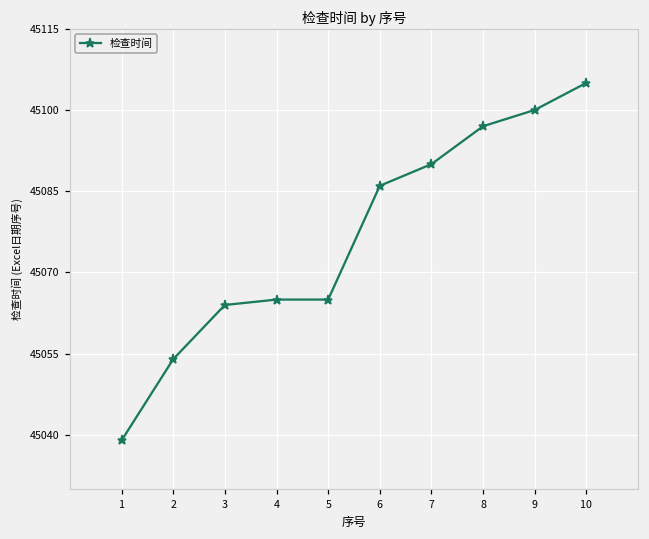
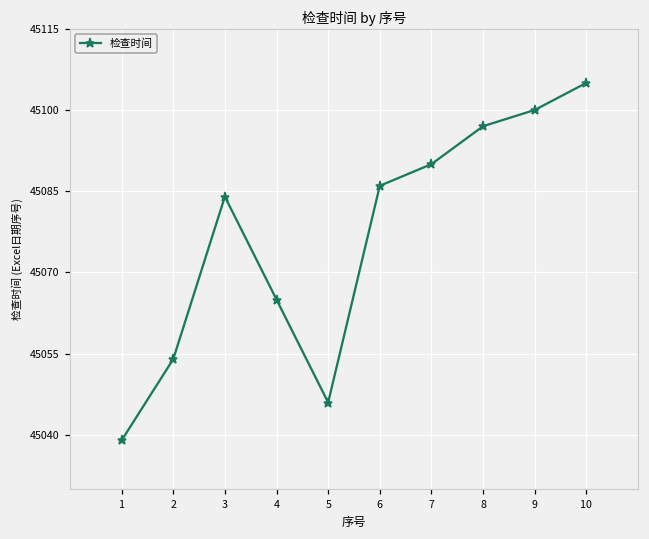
3: 45064 -> 45084
5: 45065 -> 45046
